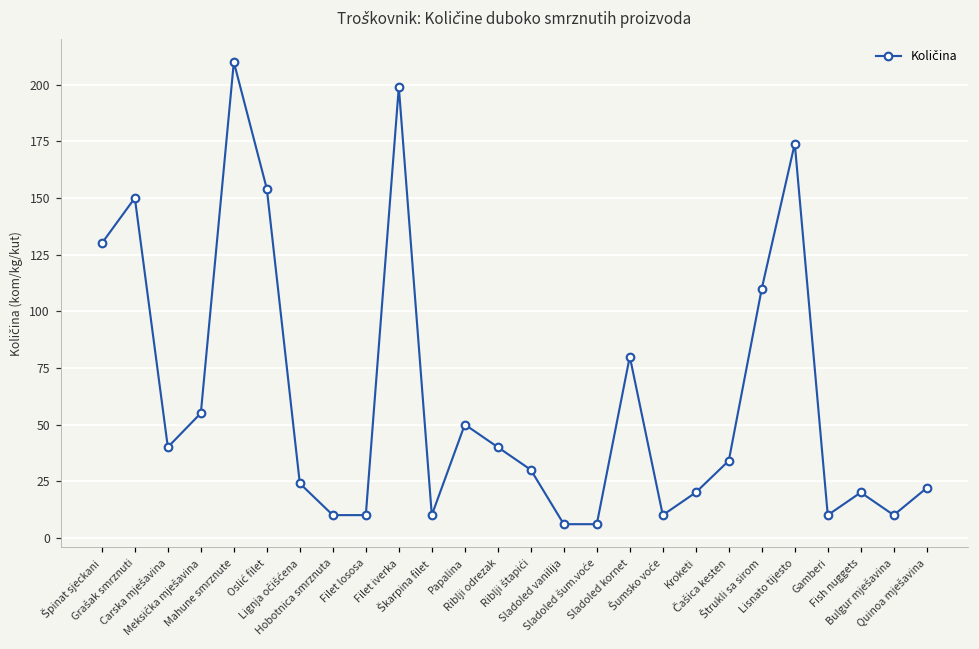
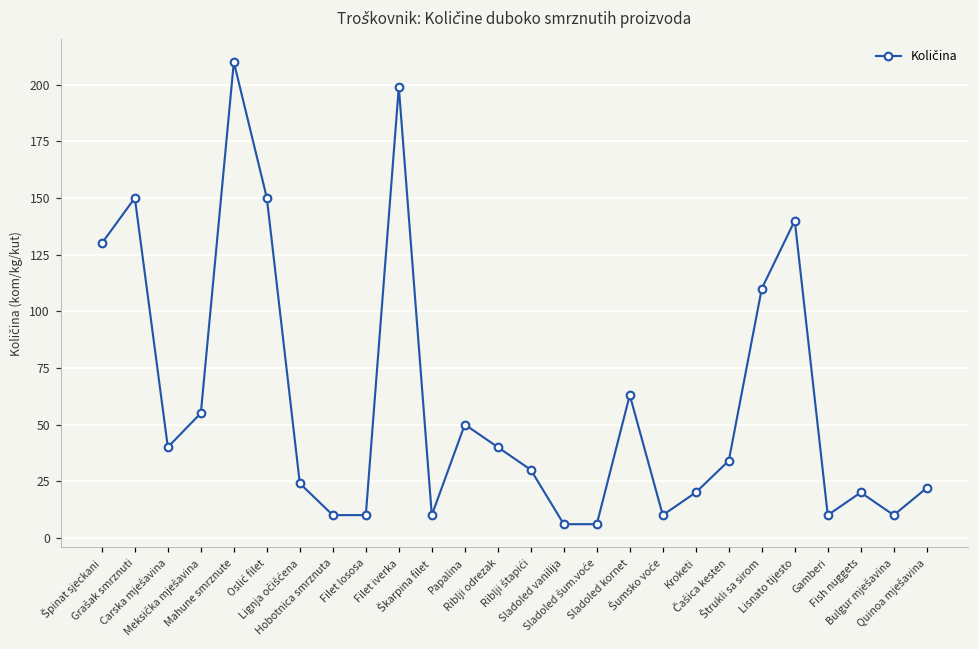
Oslić filet: 154 -> 150
Sladoled kornet: 80 -> 63
Lisnato tijesto: 174 -> 140
